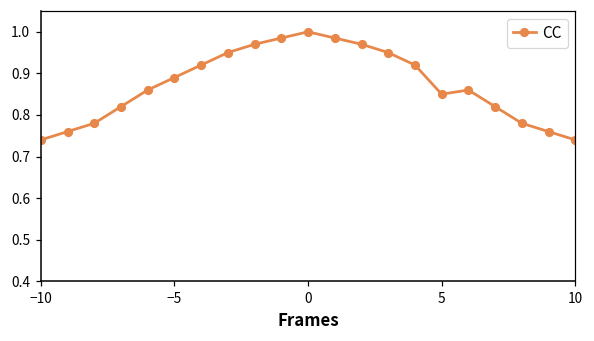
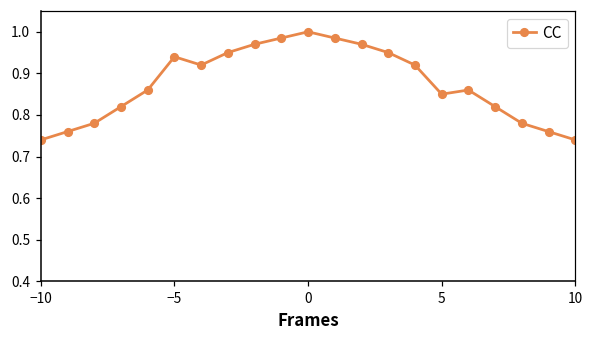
−5: 0.89 -> 0.94
